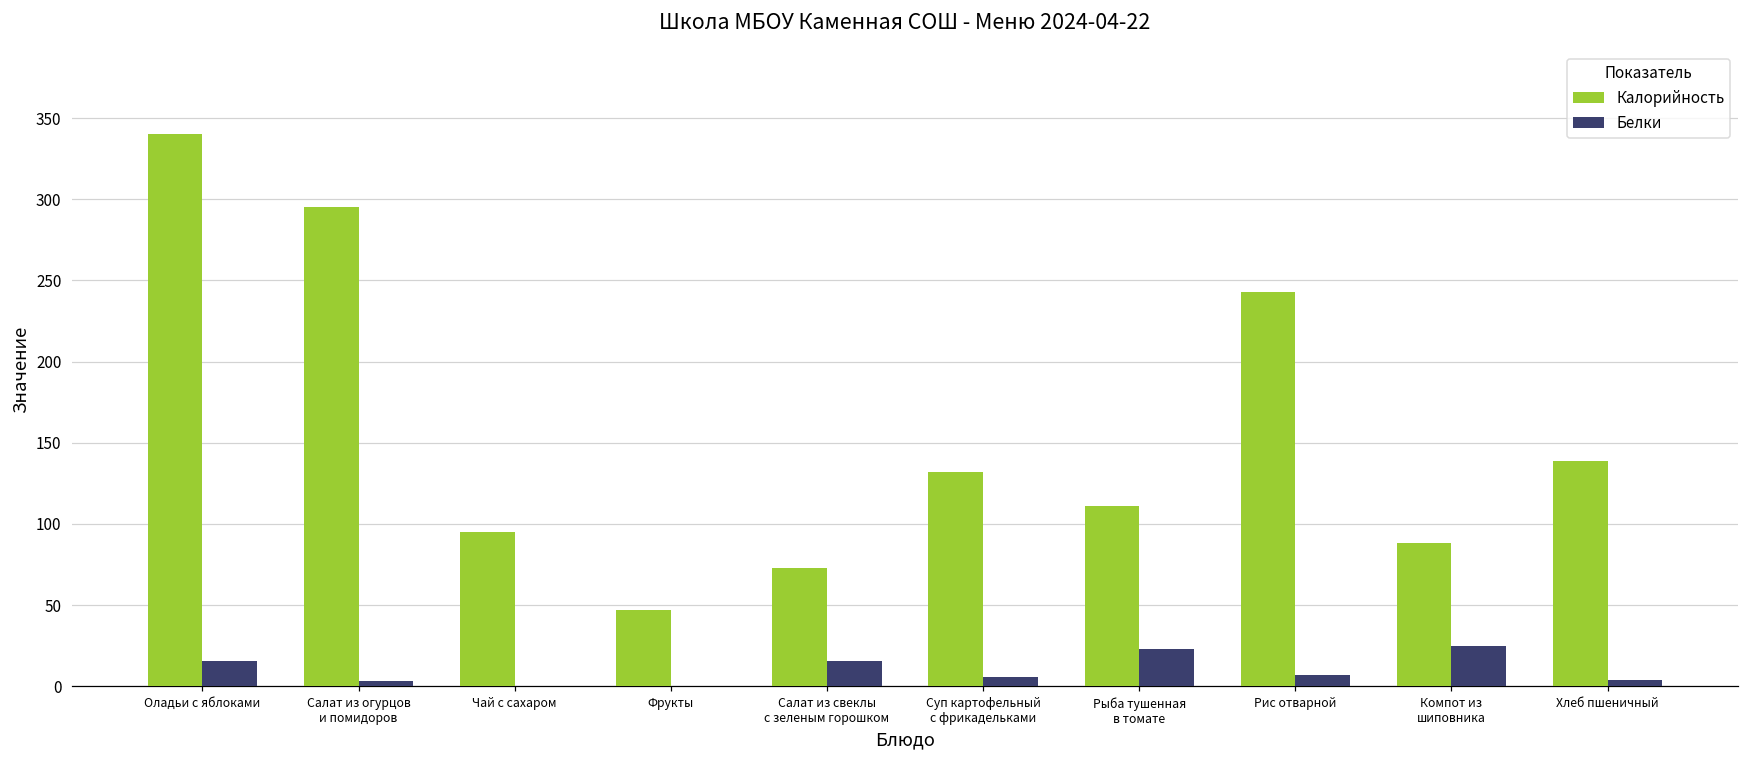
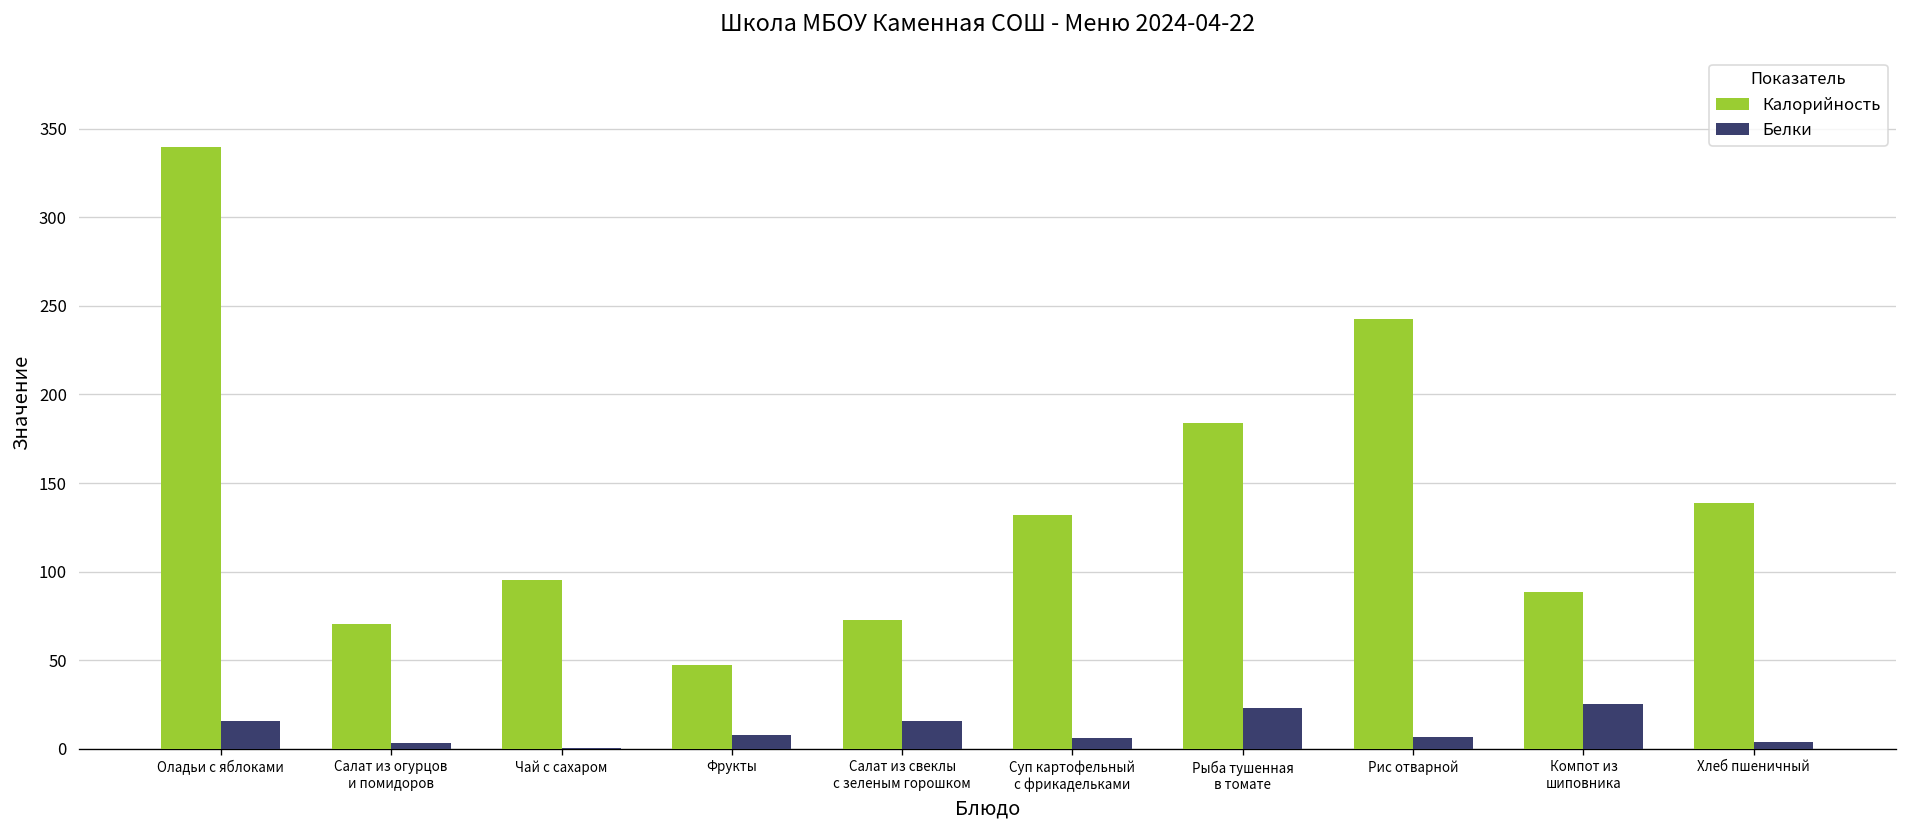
Калорийность, Салат из огурцов и помидоров: 295 -> 71
Белки, Фрукты: 0 -> 8
Калорийность, Рыба тушенная в томате: 111 -> 184
